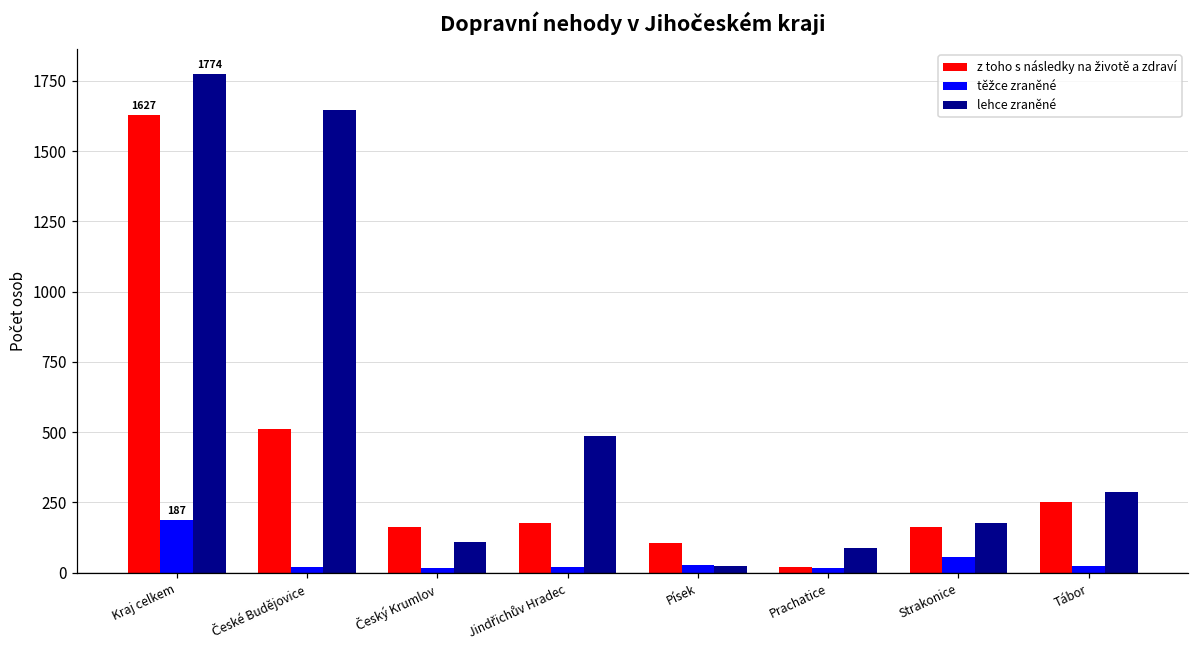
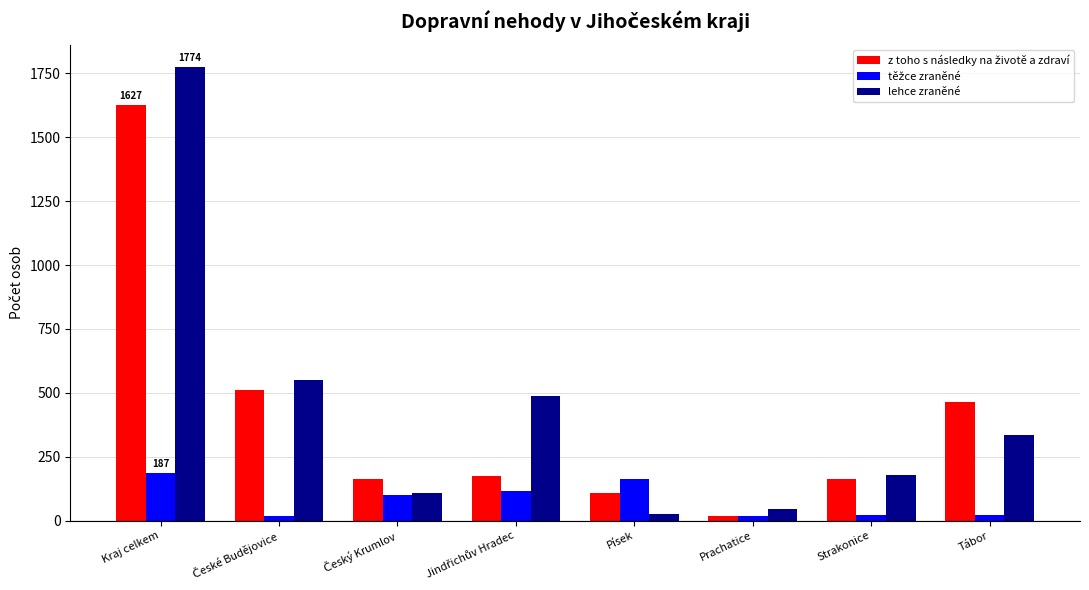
lehce zraněné, České Budějovice: 1650 -> 550
těžce zraněné, Český Krumlov: 20 -> 100
těžce zraněné, Jindřichův Hradec: 20 -> 120
těžce zraněné, Písek: 30 -> 160
lehce zraněné, Prachatice: 90 -> 40
těžce zraněné, Strakonice: 50 -> 20
z toho s následky na životě a zdraví, Tábor: 250 -> 470
lehce zraněné, Tábor: 290 -> 330
